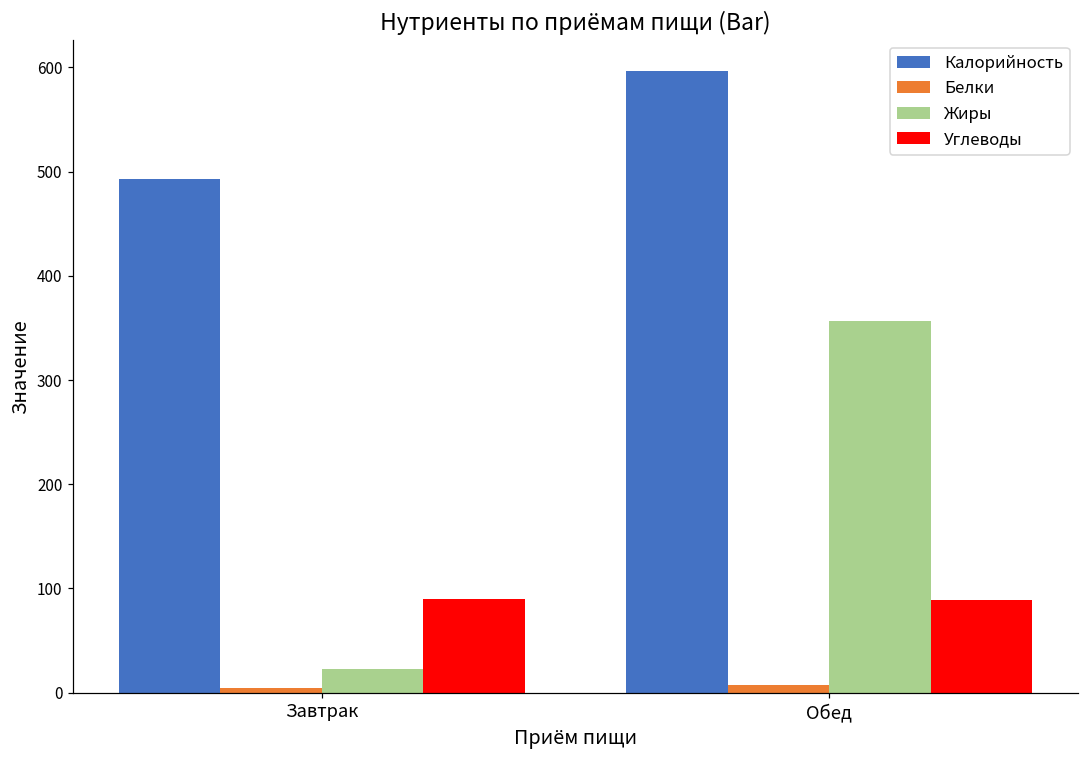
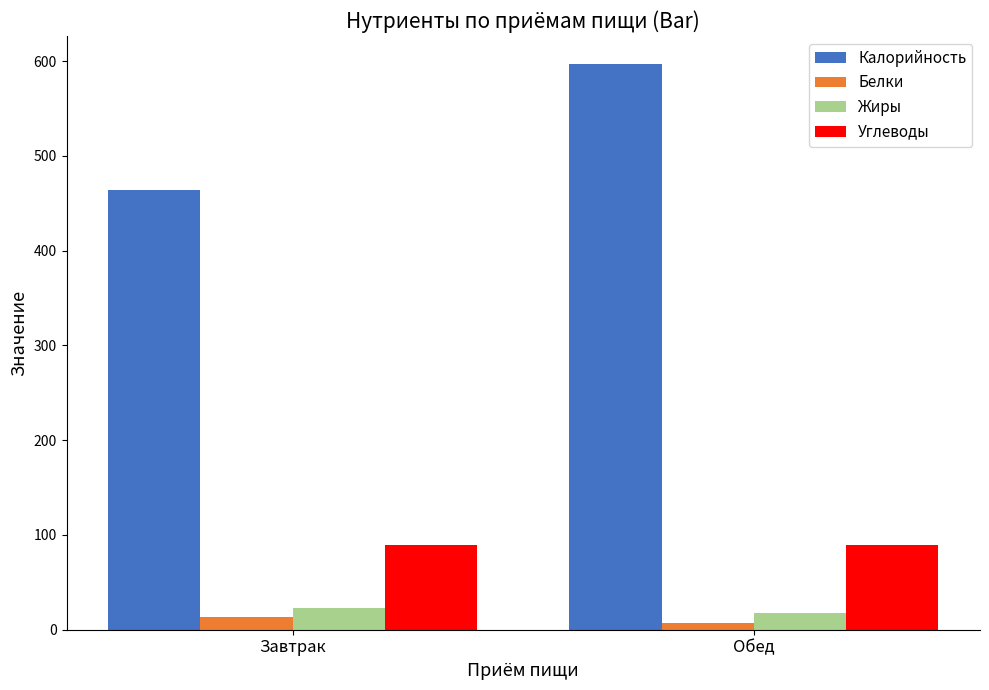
Калорийность, Завтрак: 490 -> 460
Белки, Завтрак: 0 -> 10
Жиры, Обед: 360 -> 20
